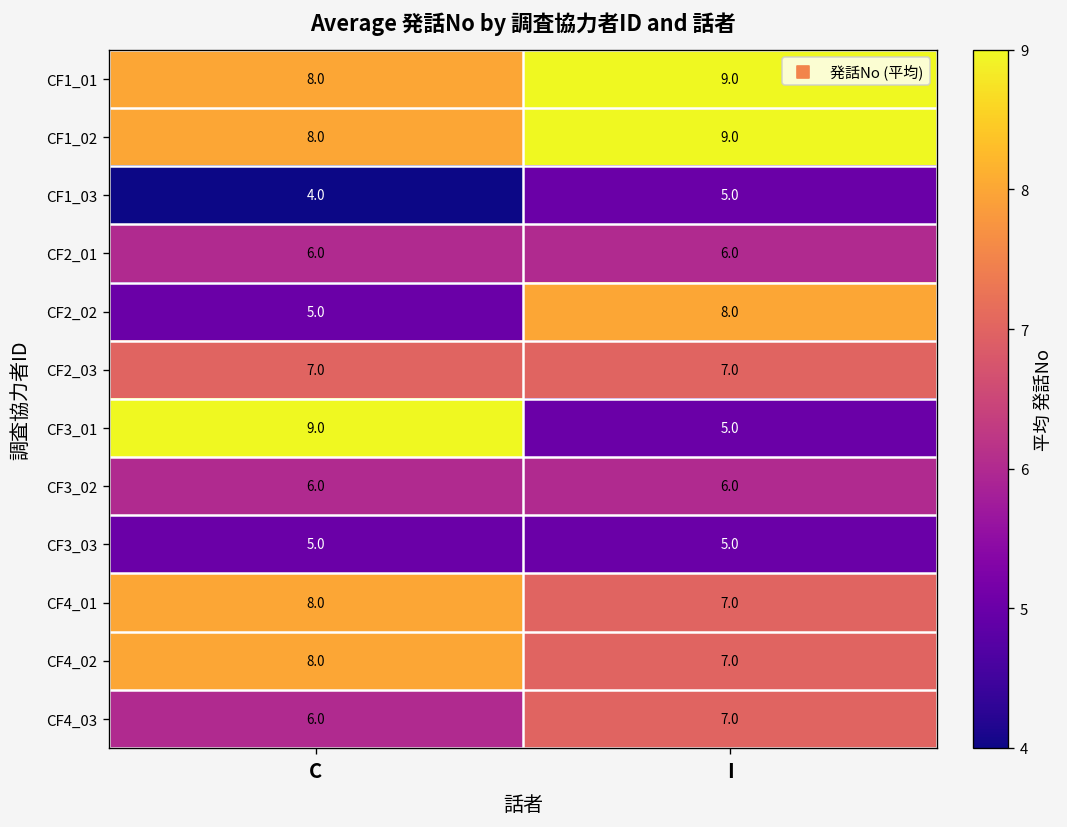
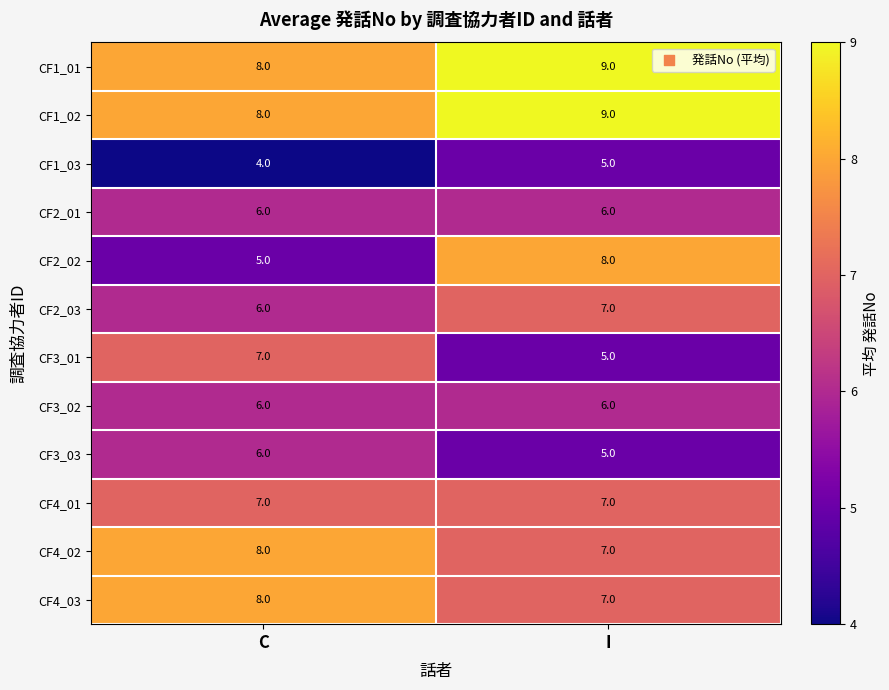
CF2_03, C: 7.0 -> 6.0
CF3_01, C: 9.0 -> 7.0
CF3_03, C: 5.0 -> 6.0
CF4_01, C: 8.0 -> 7.0
CF4_03, C: 6.0 -> 8.0
